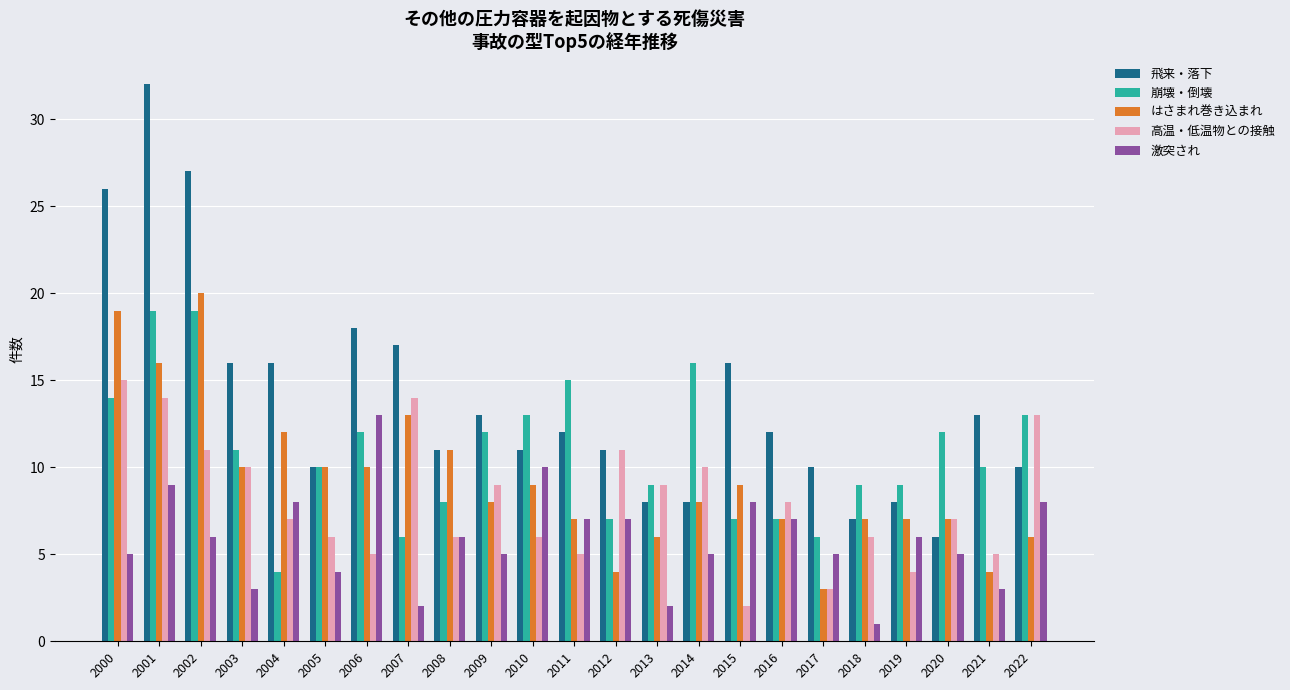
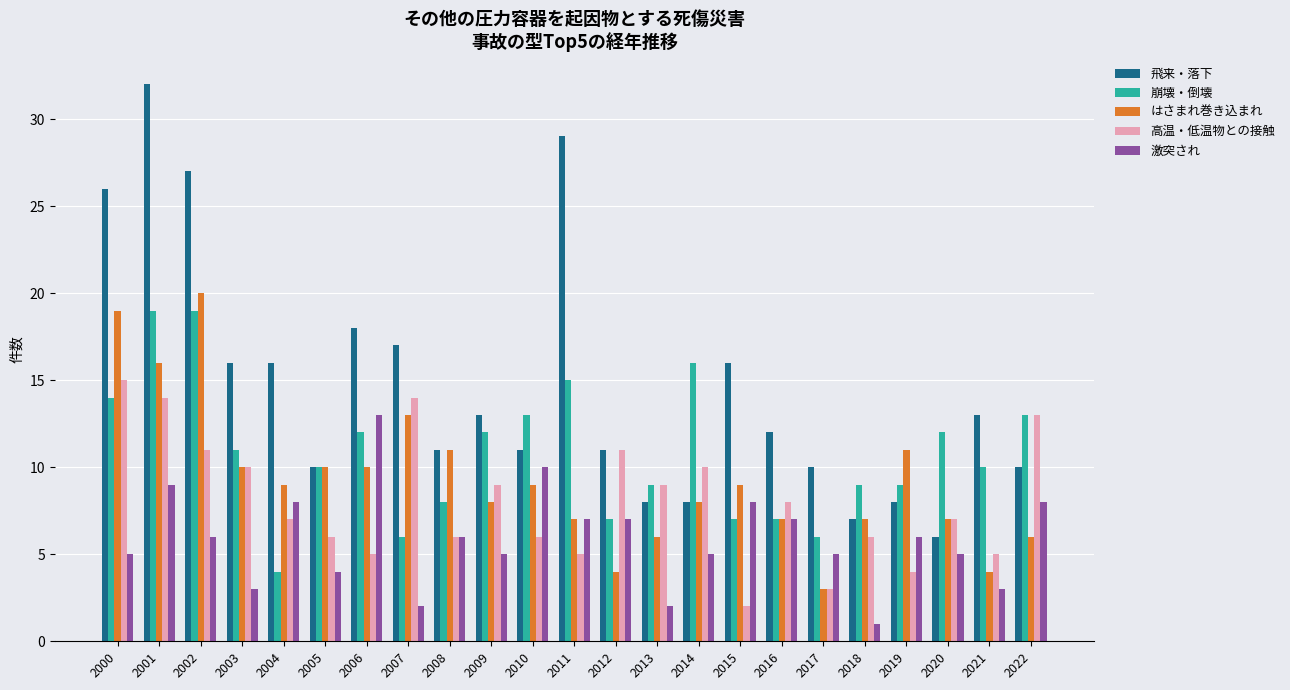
はさまれ巻き込まれ, 2004: 12 -> 9
飛来・落下, 2011: 12 -> 29
はさまれ巻き込まれ, 2019: 7 -> 11
